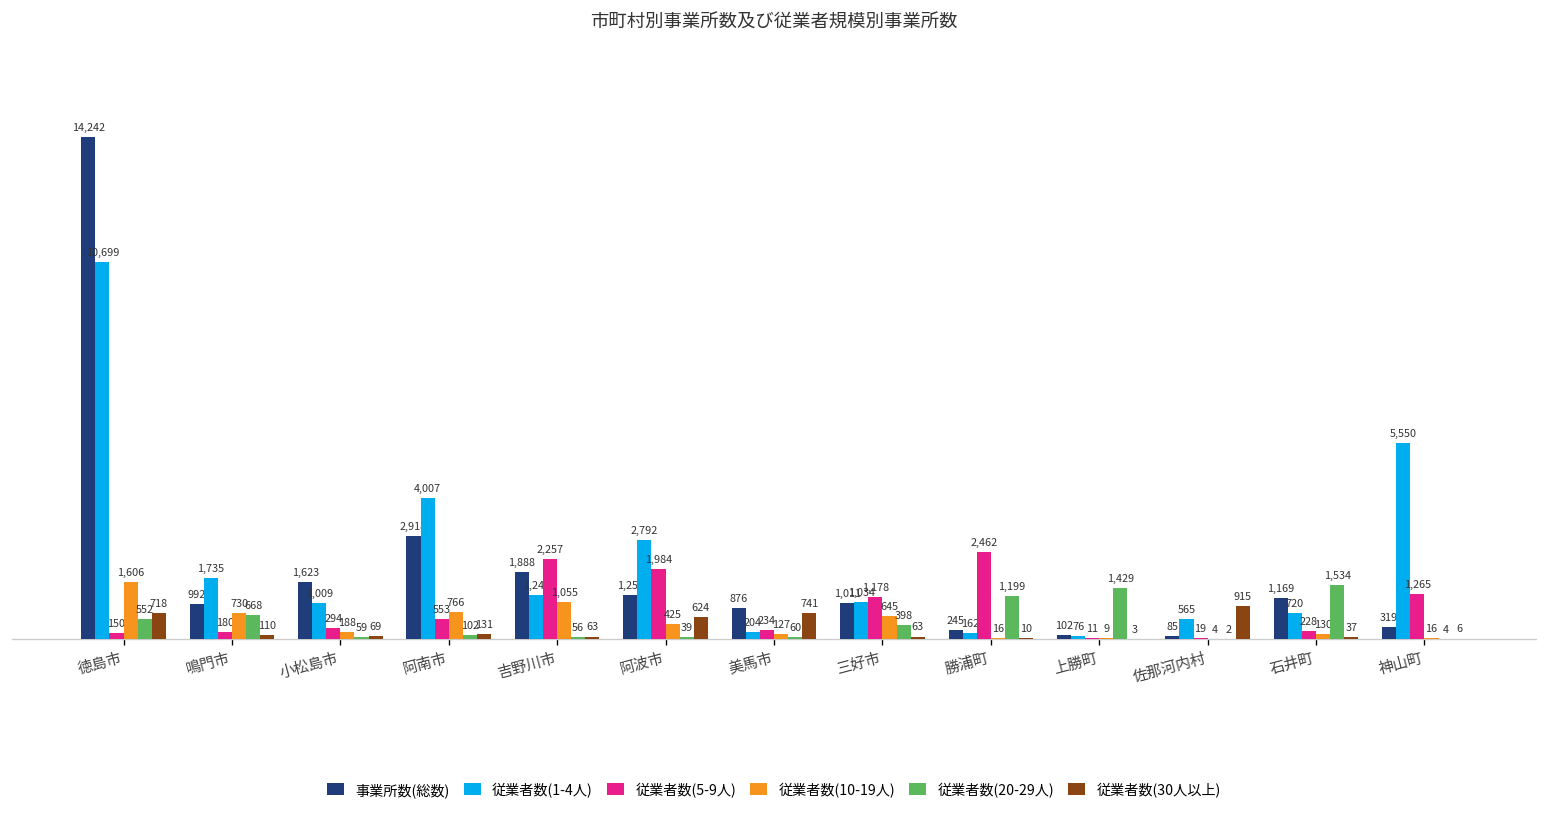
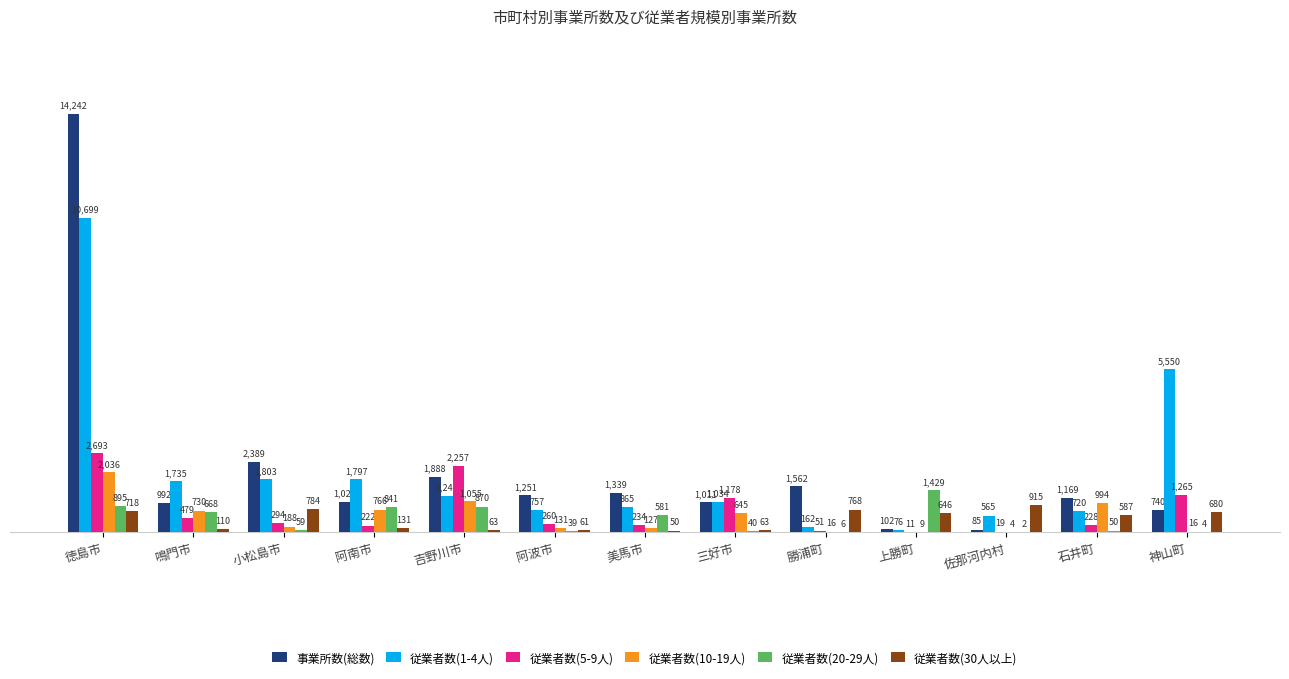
従業者数(5-9人), 徳島市: 150 -> 2,693
従業者数(10-19人), 徳島市: 1,606 -> 2,036
従業者数(20-29人), 徳島市: 552 -> 895
従業者数(5-9人), 鳴門市: 180 -> 479
事業所数(総数), 小松島市: 1,623 -> 2,389
従業者数(1-4人), 小松島市: 1,009 -> 1,803
従業者数(30人以上), 小松島市: 69 -> 784
事業所数(総数), 阿南市: 2,918 -> 1,029
従業者数(1-4人), 阿南市: 4,007 -> 1,797
従業者数(5-9人), 阿南市: 553 -> 222
従業者数(20-29人), 阿南市: 102 -> 841
従業者数(20-29人), 吉野川市: 56 -> 870
従業者数(1-4人), 阿波市: 2,792 -> 757
従業者数(5-9人), 阿波市: 1,984 -> 260
従業者数(10-19人), 阿波市: 425 -> 131
従業者数(30人以上), 阿波市: 624 -> 61
事業所数(総数), 美馬市: 876 -> 1,339
従業者数(1-4人), 美馬市: 204 -> 865
従業者数(20-29人), 美馬市: 60 -> 581
従業者数(30人以上), 美馬市: 741 -> 50
従業者数(20-29人), 三好市: 398 -> 40
事業所数(総数), 勝浦町: 245 -> 1,562
従業者数(5-9人), 勝浦町: 2,462 -> 51
従業者数(20-29人), 勝浦町: 1,199 -> 6
従業者数(30人以上), 勝浦町: 10 -> 768
従業者数(30人以上), 上勝町: 3 -> 646
従業者数(10-19人), 石井町: 130 -> 994
従業者数(20-29人), 石井町: 1,534 -> 50
従業者数(30人以上), 石井町: 37 -> 587
事業所数(総数), 神山町: 319 -> 740
従業者数(30人以上), 神山町: 6 -> 680
